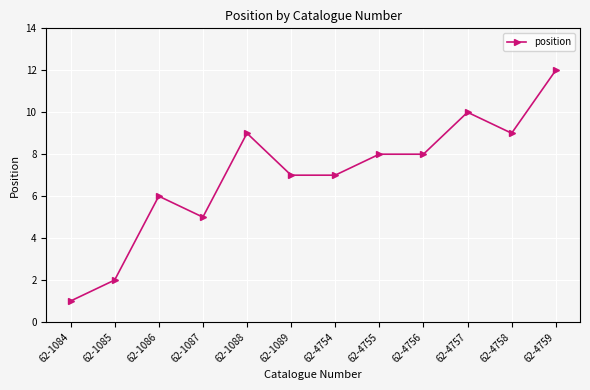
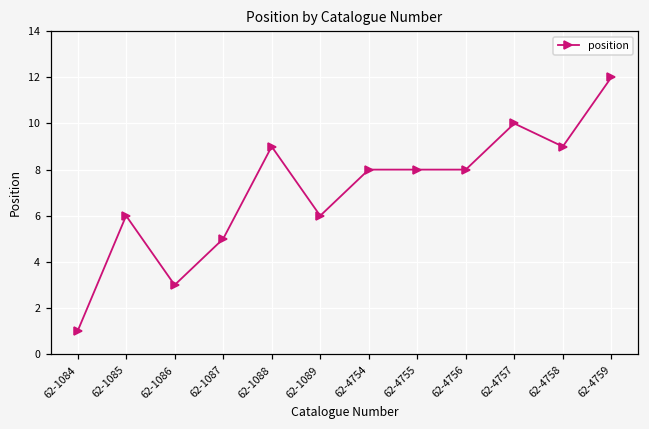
62-1085: 2 -> 6
62-1086: 6 -> 3
62-1089: 7 -> 6
62-4754: 7 -> 8
